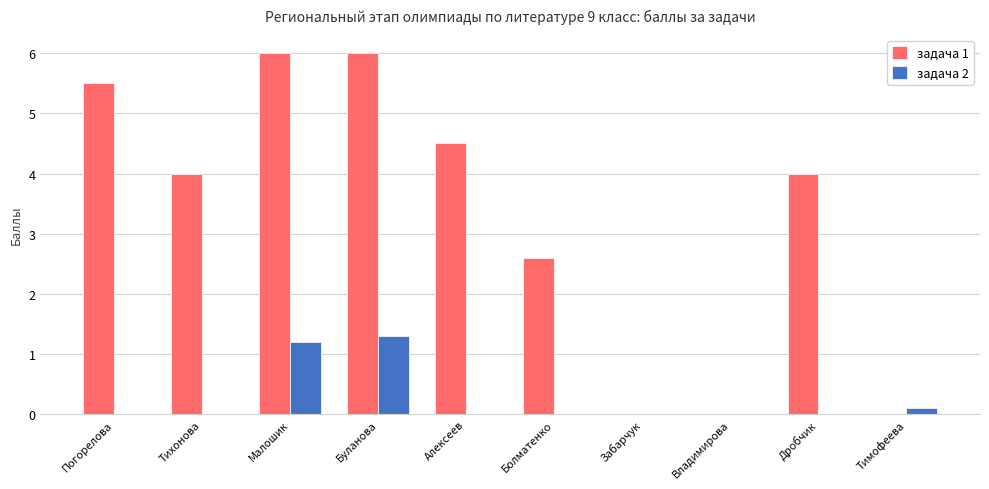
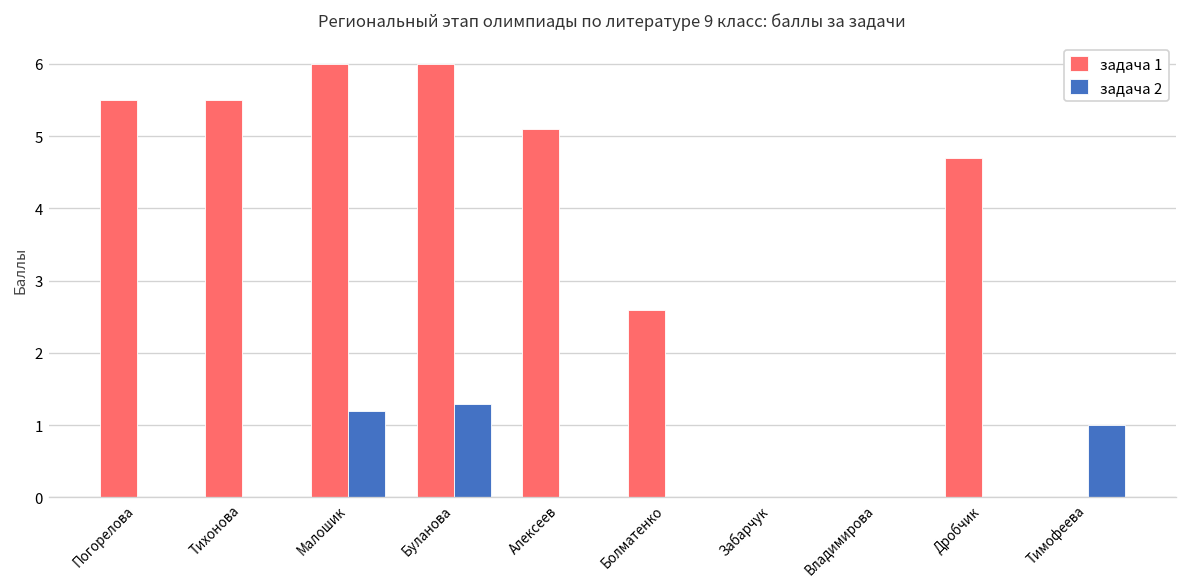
задача 1, Тихонова: 4.0 -> 5.5
задача 1, Алексеев: 4.5 -> 5.1
задача 1, Дробчик: 4.0 -> 4.7
задача 2, Тимофеева: 0.1 -> 1.0
